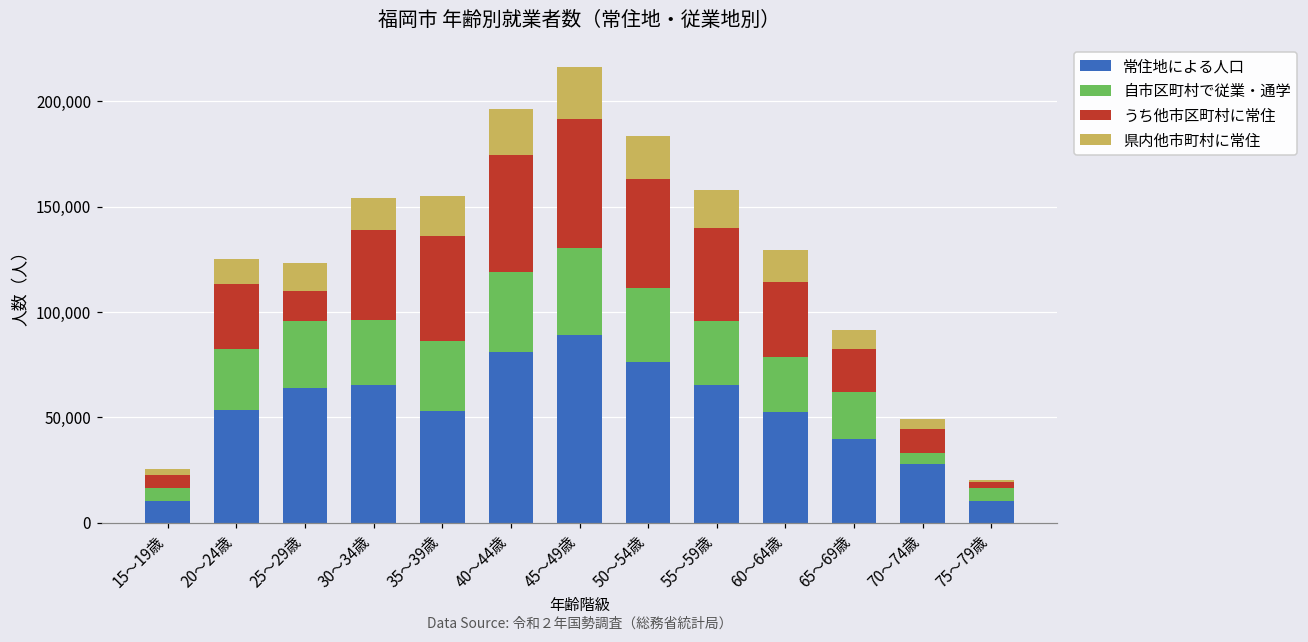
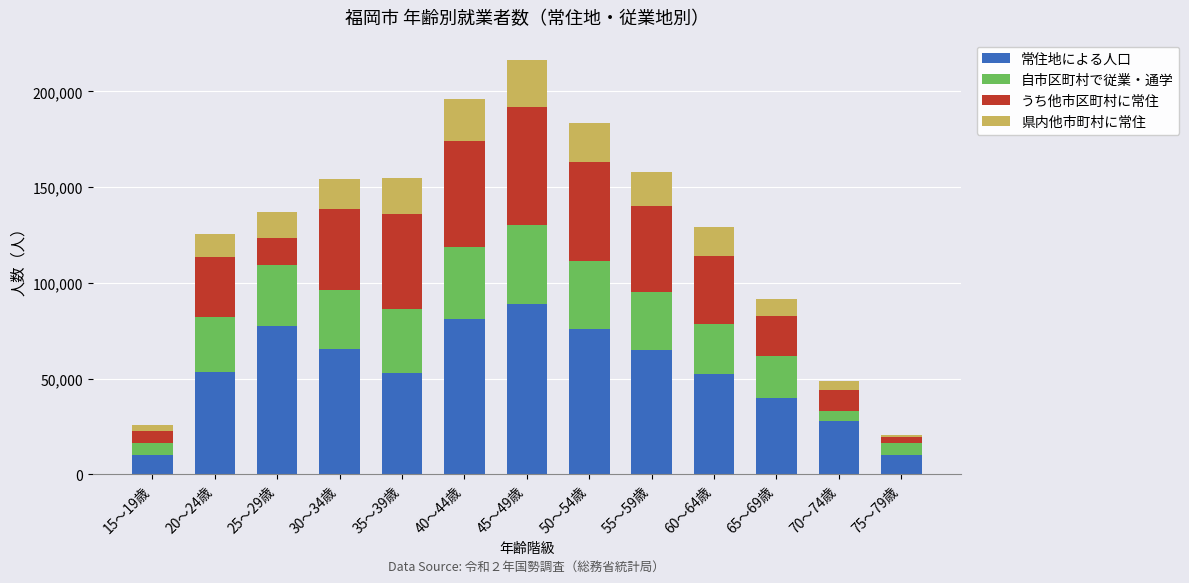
常住地による人口, 25～29歳: 64,000 -> 78,000
